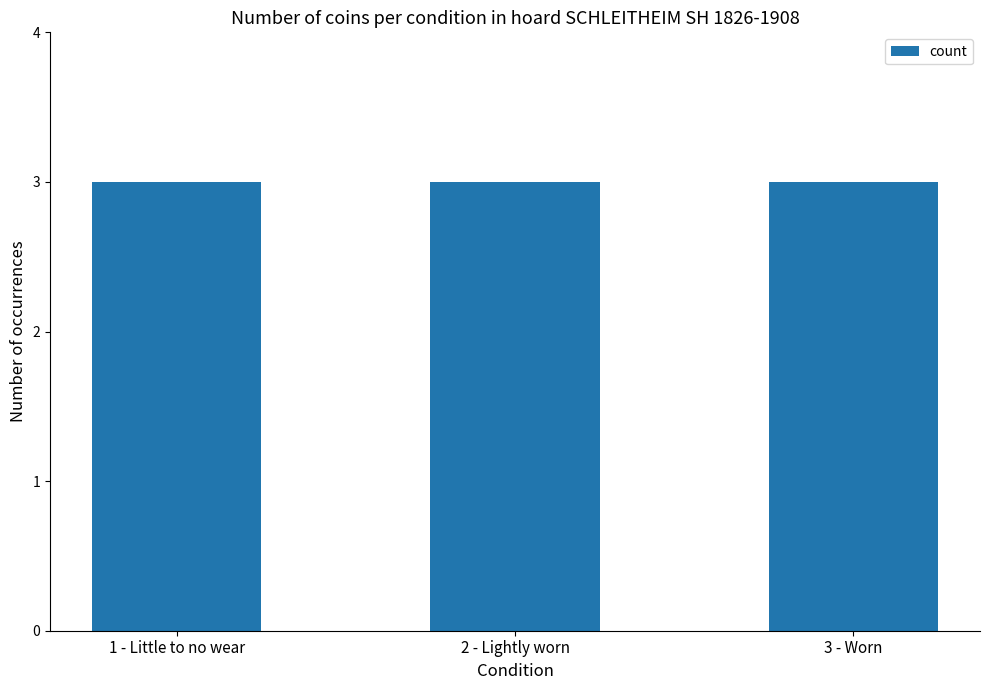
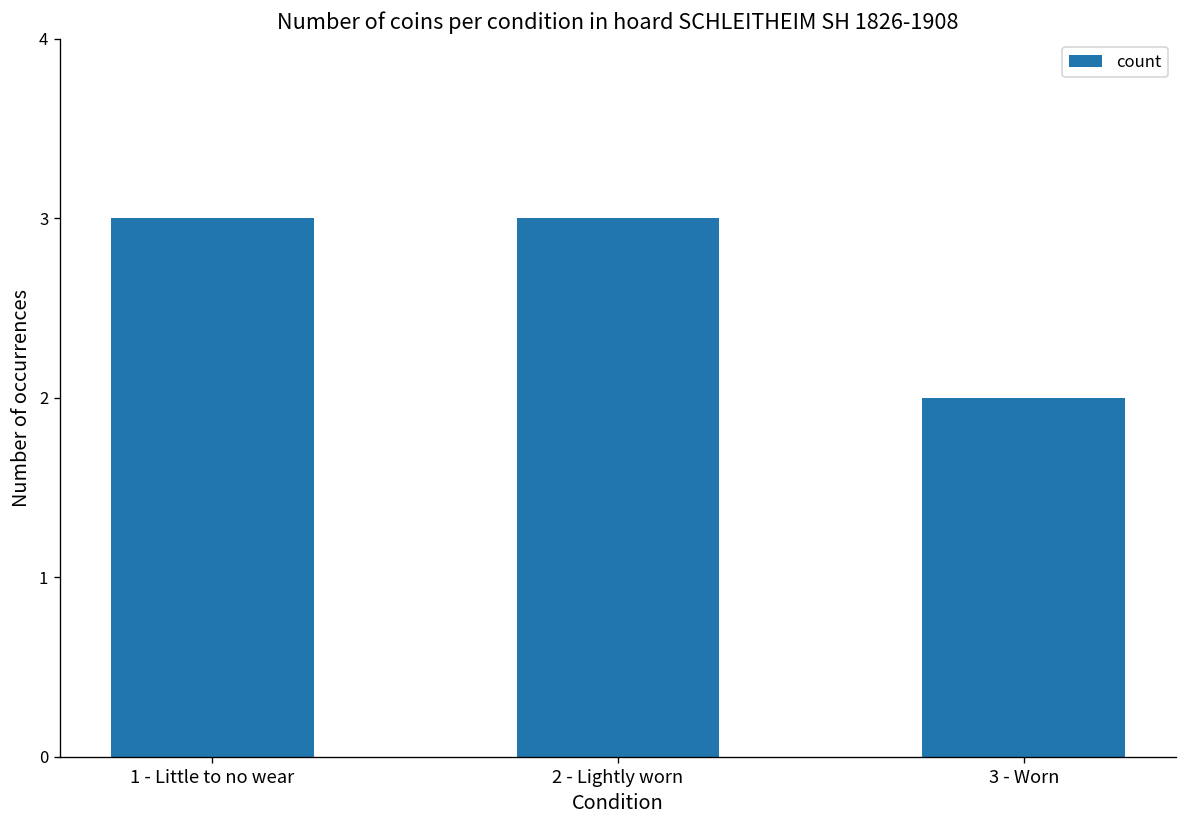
3 - Worn: 3 -> 2
